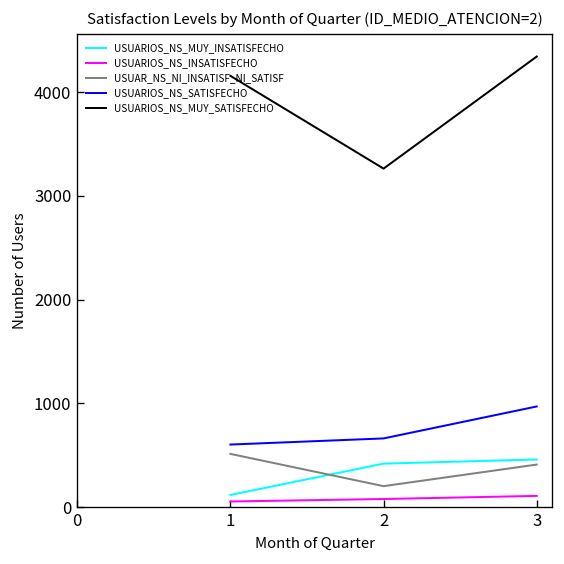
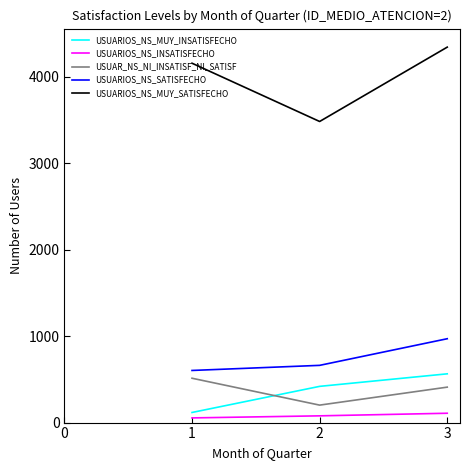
USUARIOS_NS_MUY_SATISFECHO, 2: 3300 -> 3500
USUARIOS_NS_MUY_INSATISFECHO, 3: 500 -> 600
